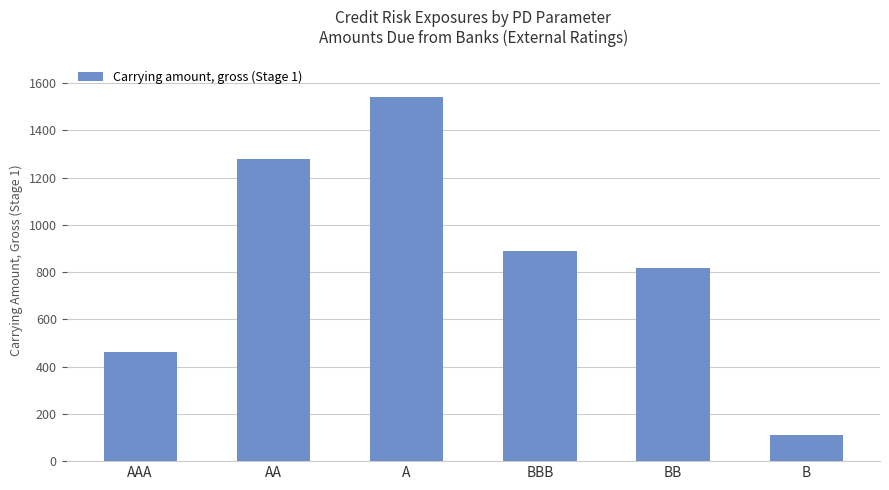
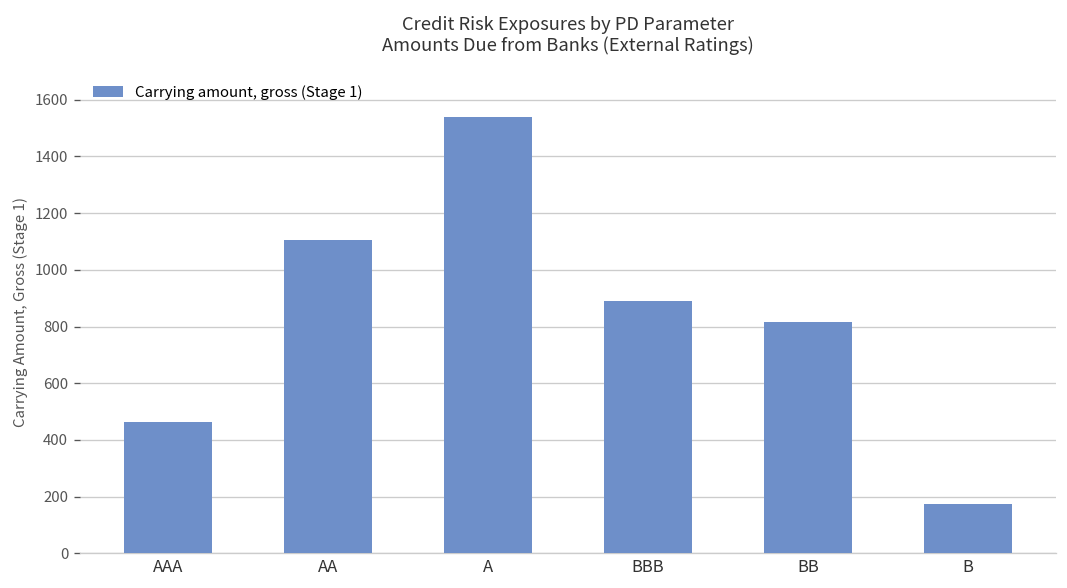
AA: 1280 -> 1110
B: 110 -> 170
